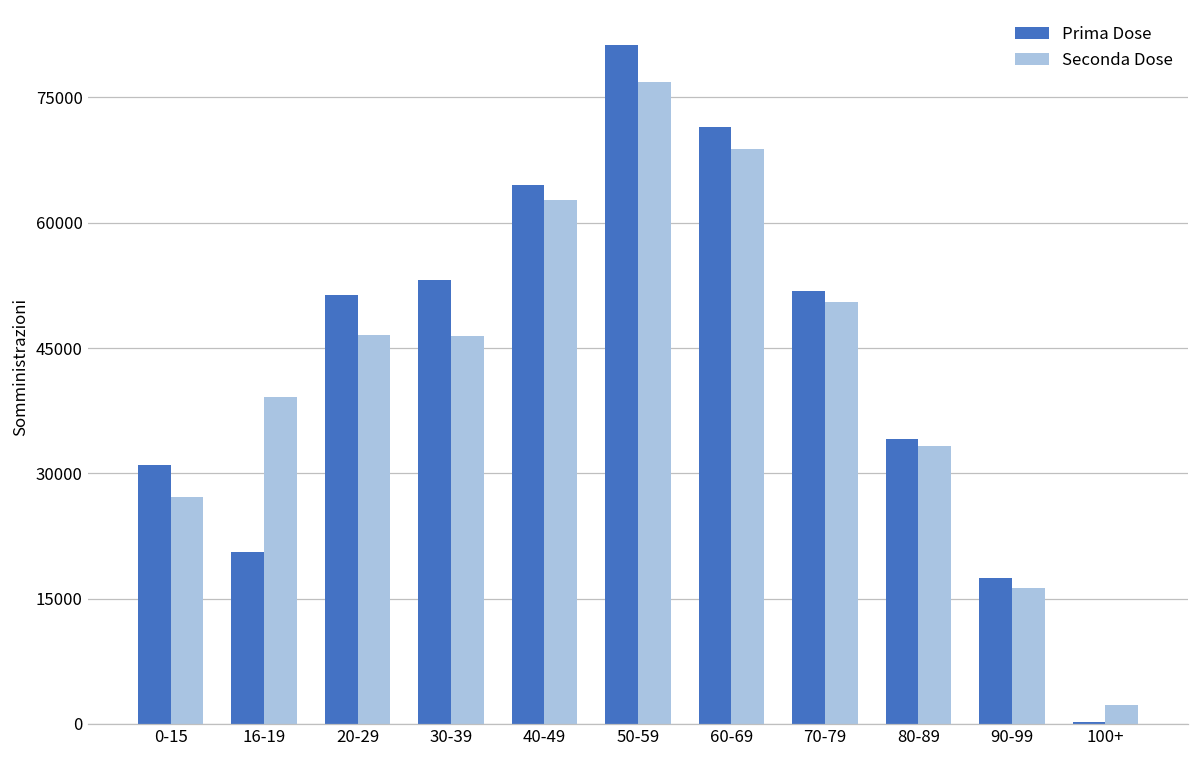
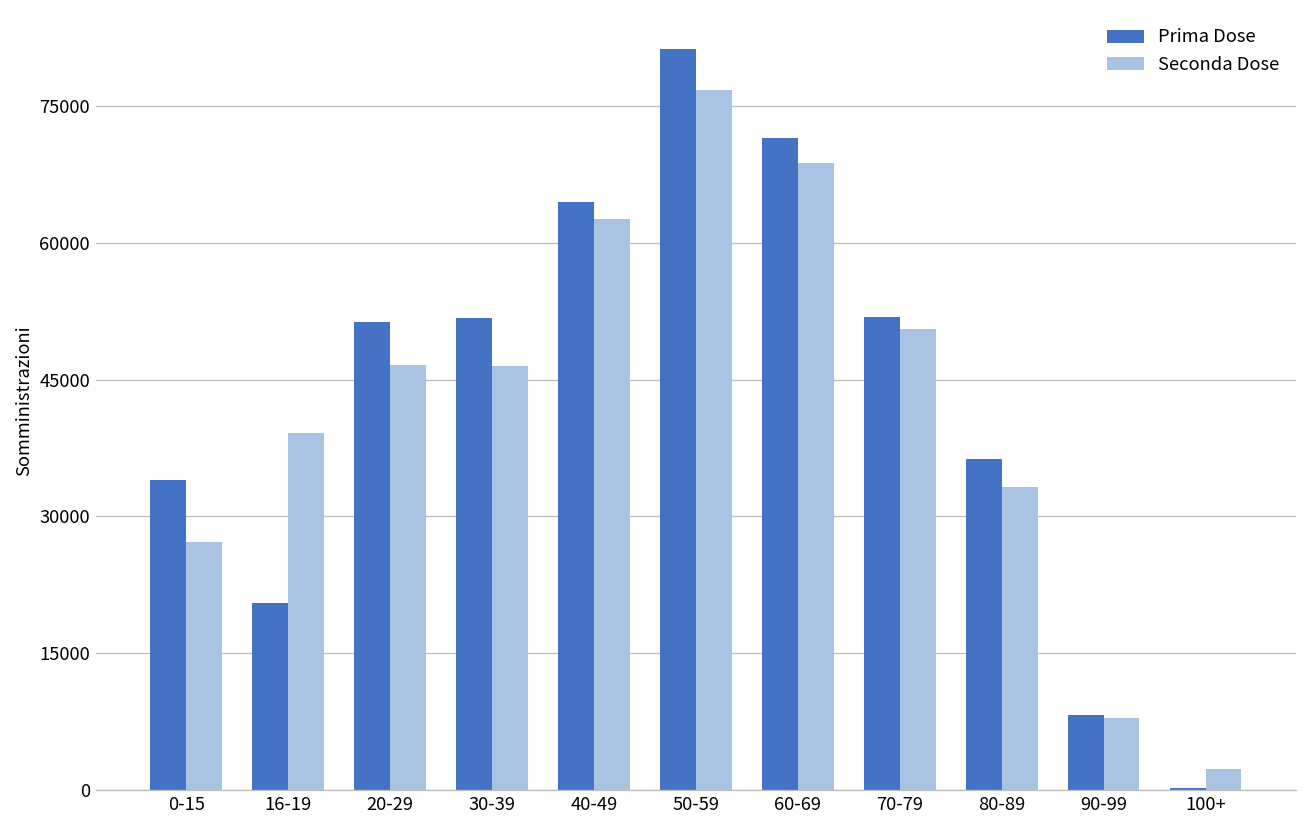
Prima Dose, 0-15: 31000 -> 34000
Prima Dose, 30-39: 53000 -> 52000
Prima Dose, 80-89: 34000 -> 36000
Prima Dose, 90-99: 17000 -> 8000
Seconda Dose, 90-99: 16000 -> 8000
